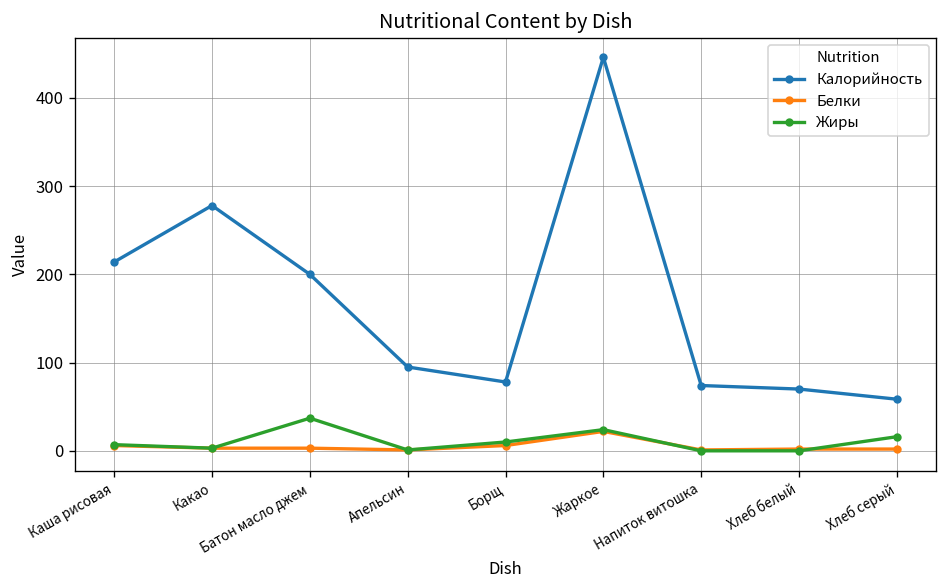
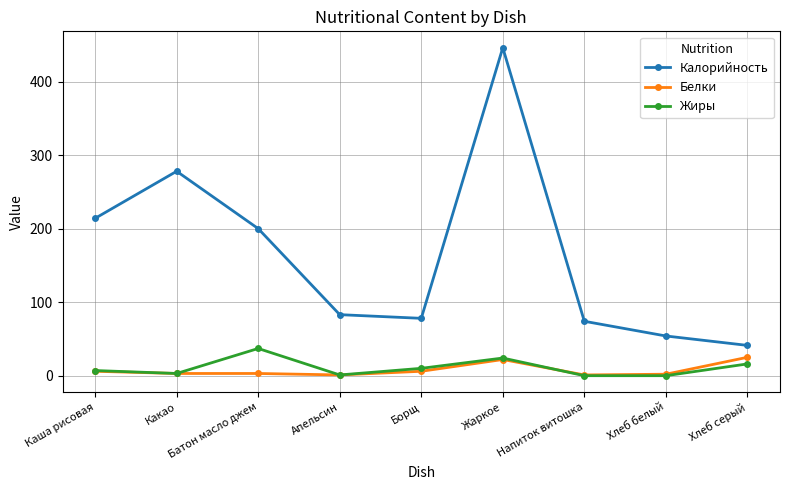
Калорийность, Апельсин: 100 -> 80
Калорийность, Хлеб белый: 70 -> 50
Калорийность, Хлеб серый: 60 -> 40
Белки, Хлеб серый: 0 -> 30
